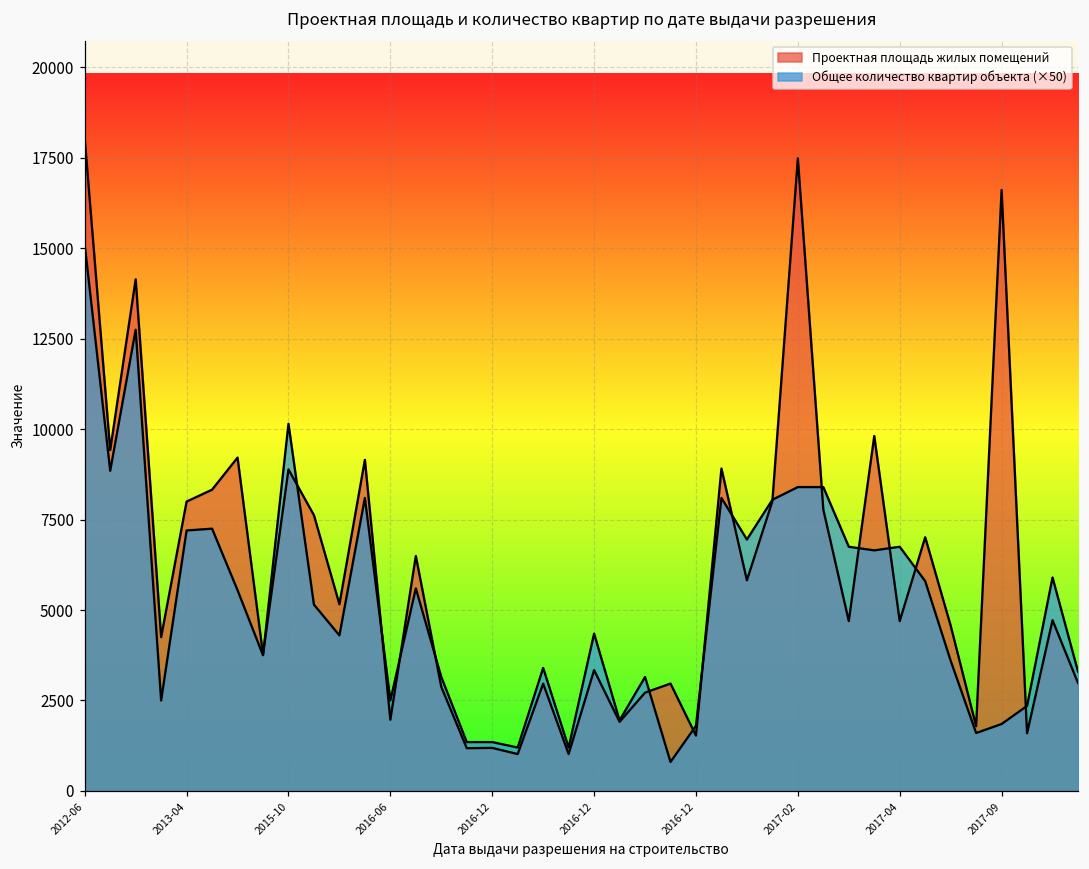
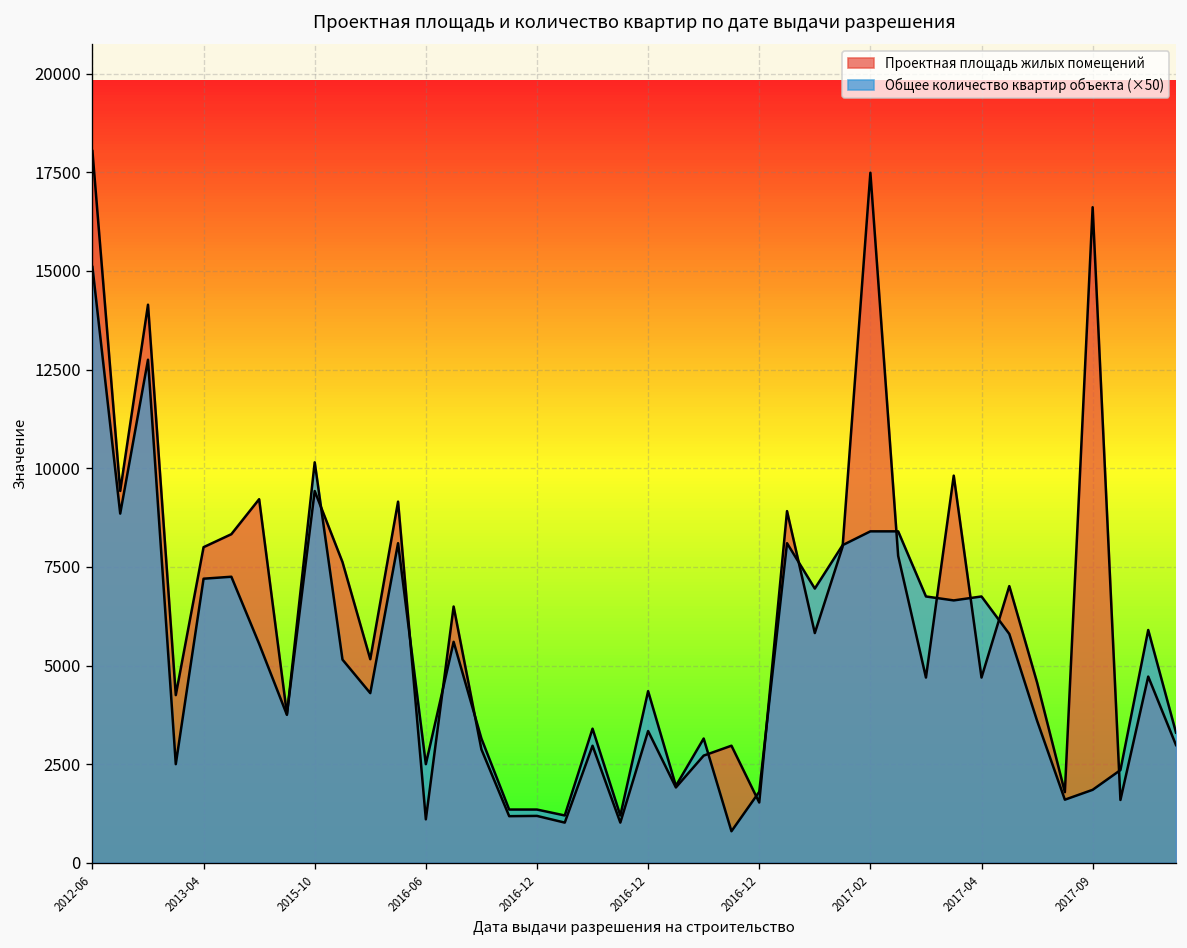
Проектная площадь жилых помещений, 2015-10: 8900 -> 9400
Проектная площадь жилых помещений, 2016-06: 2000 -> 1100
